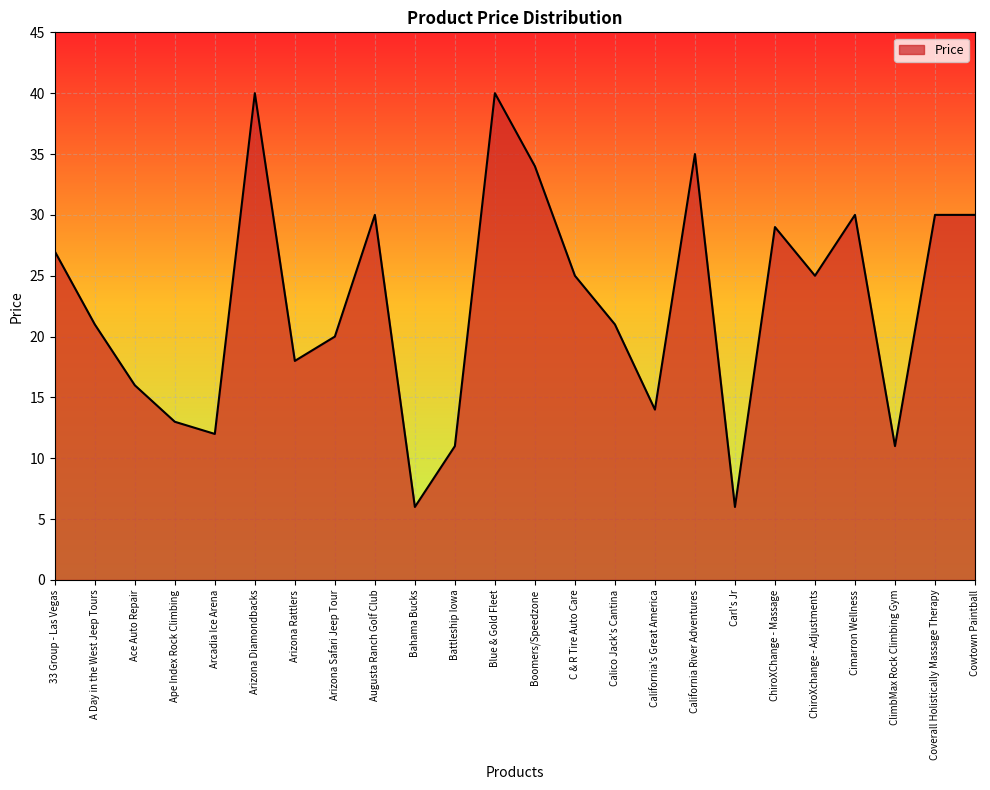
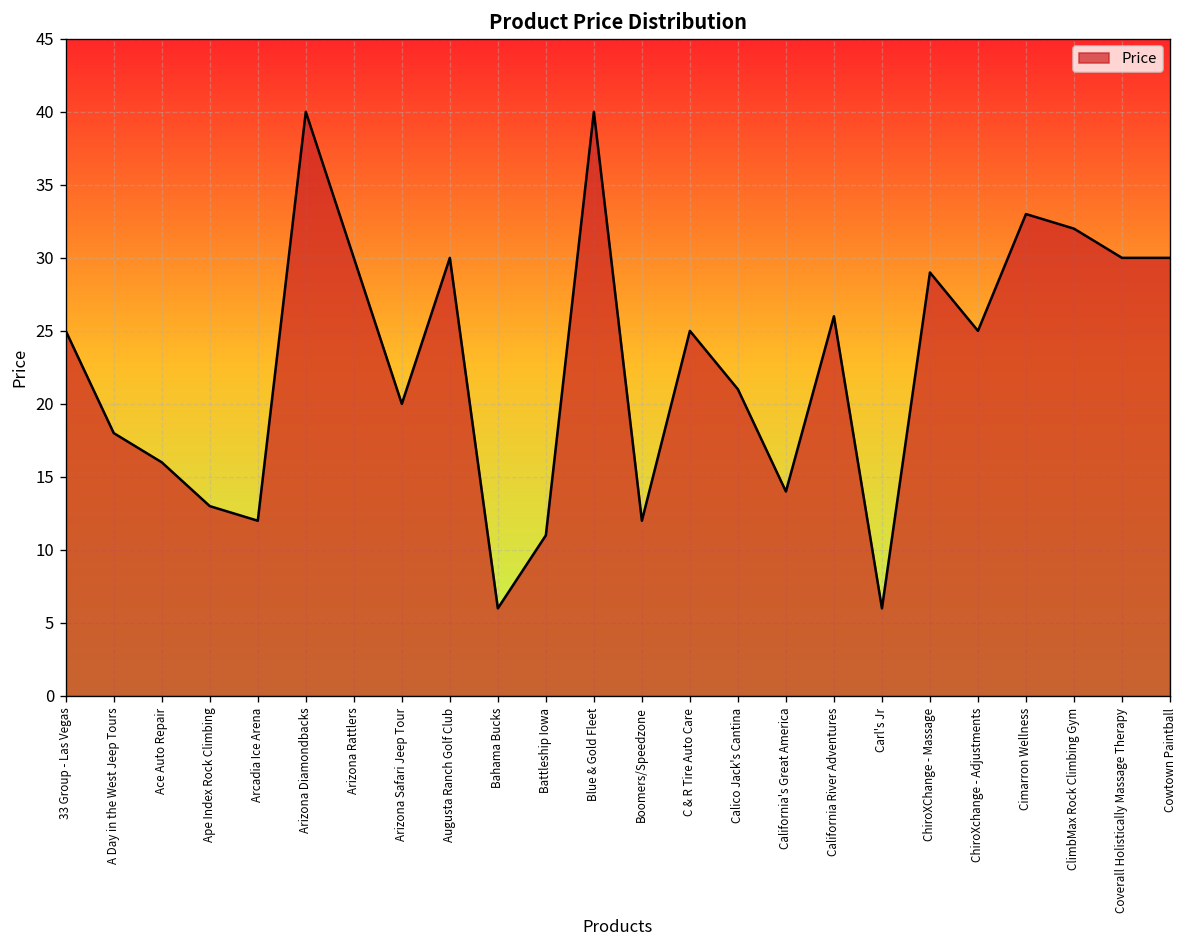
33 Group - Las Vegas: 27 -> 25
A Day in the West Jeep Tours: 21 -> 18
Arizona Rattlers: 18 -> 30
Boomers/Speedzone: 34 -> 12
California River Adventures: 35 -> 26
Cimarron Wellness: 30 -> 33
ClimbMax Rock Climbing Gym: 11 -> 32
